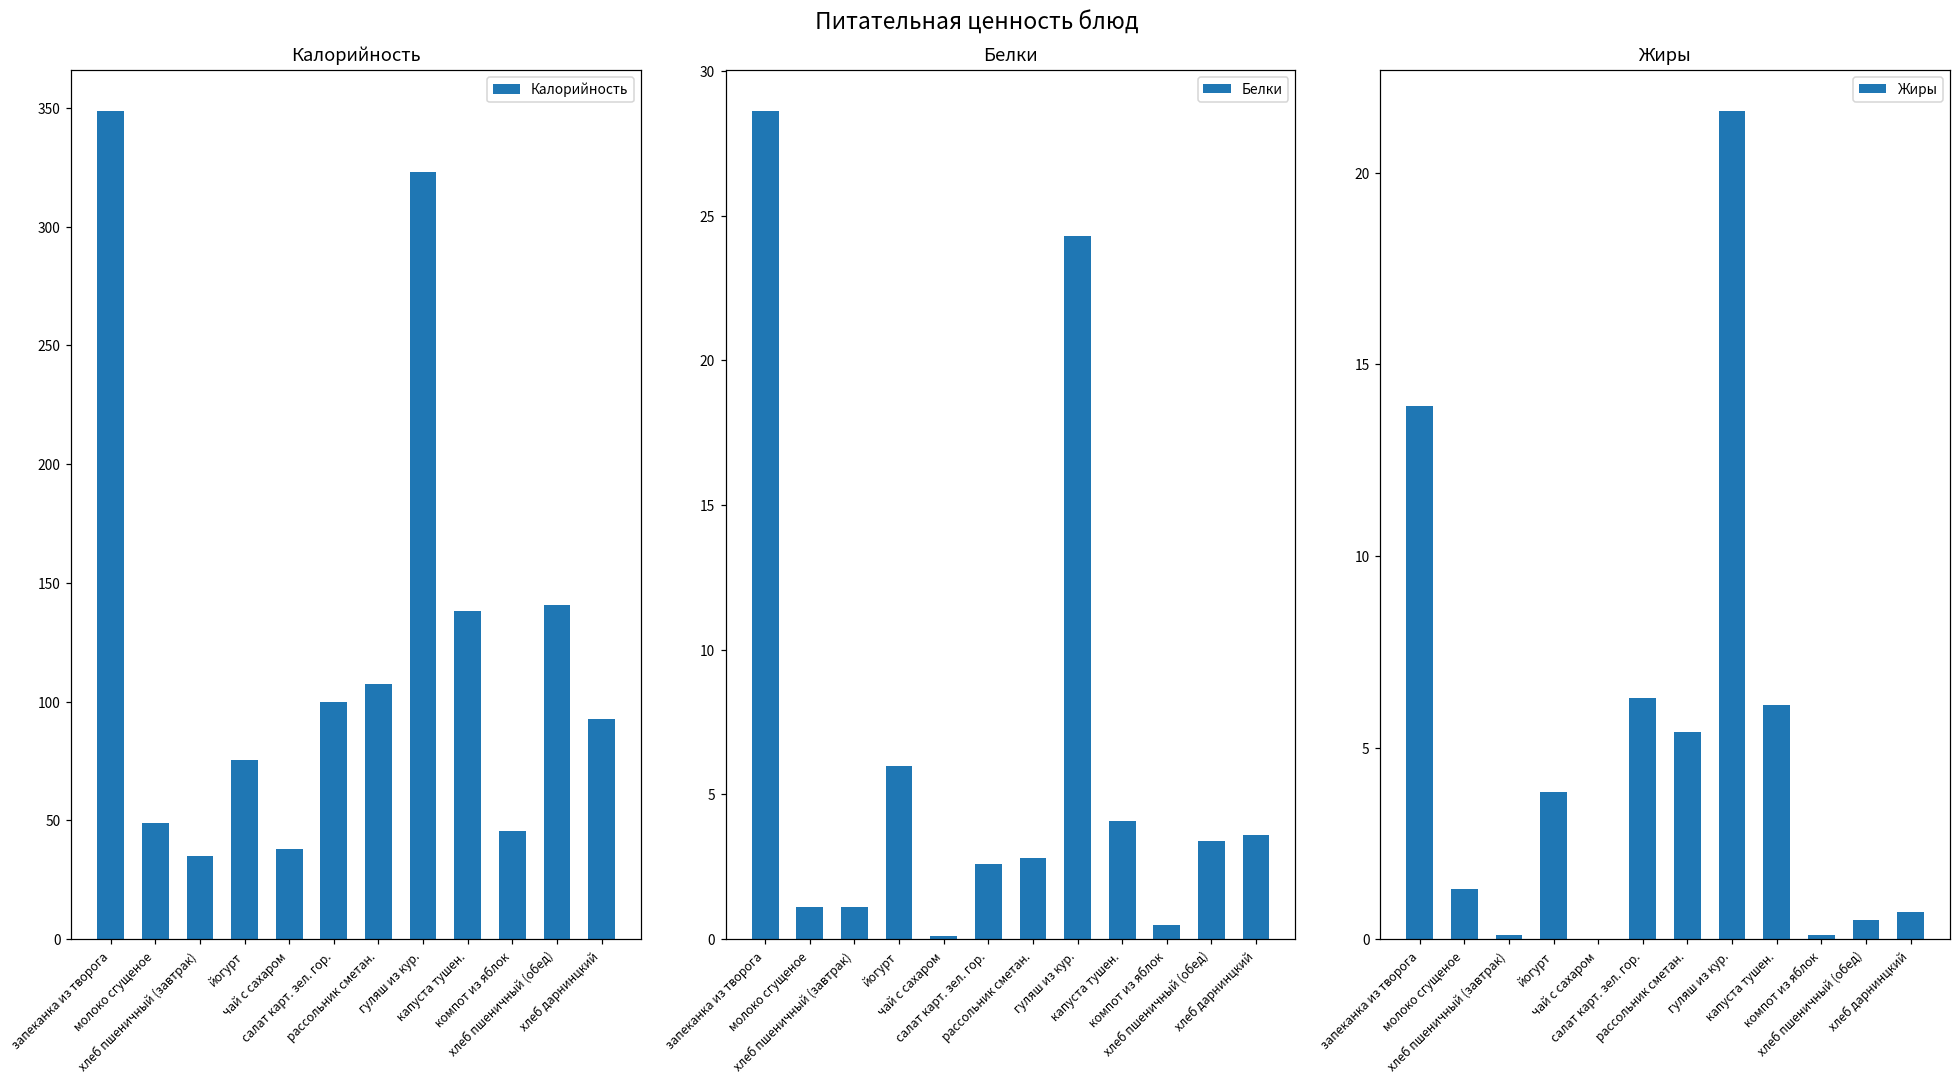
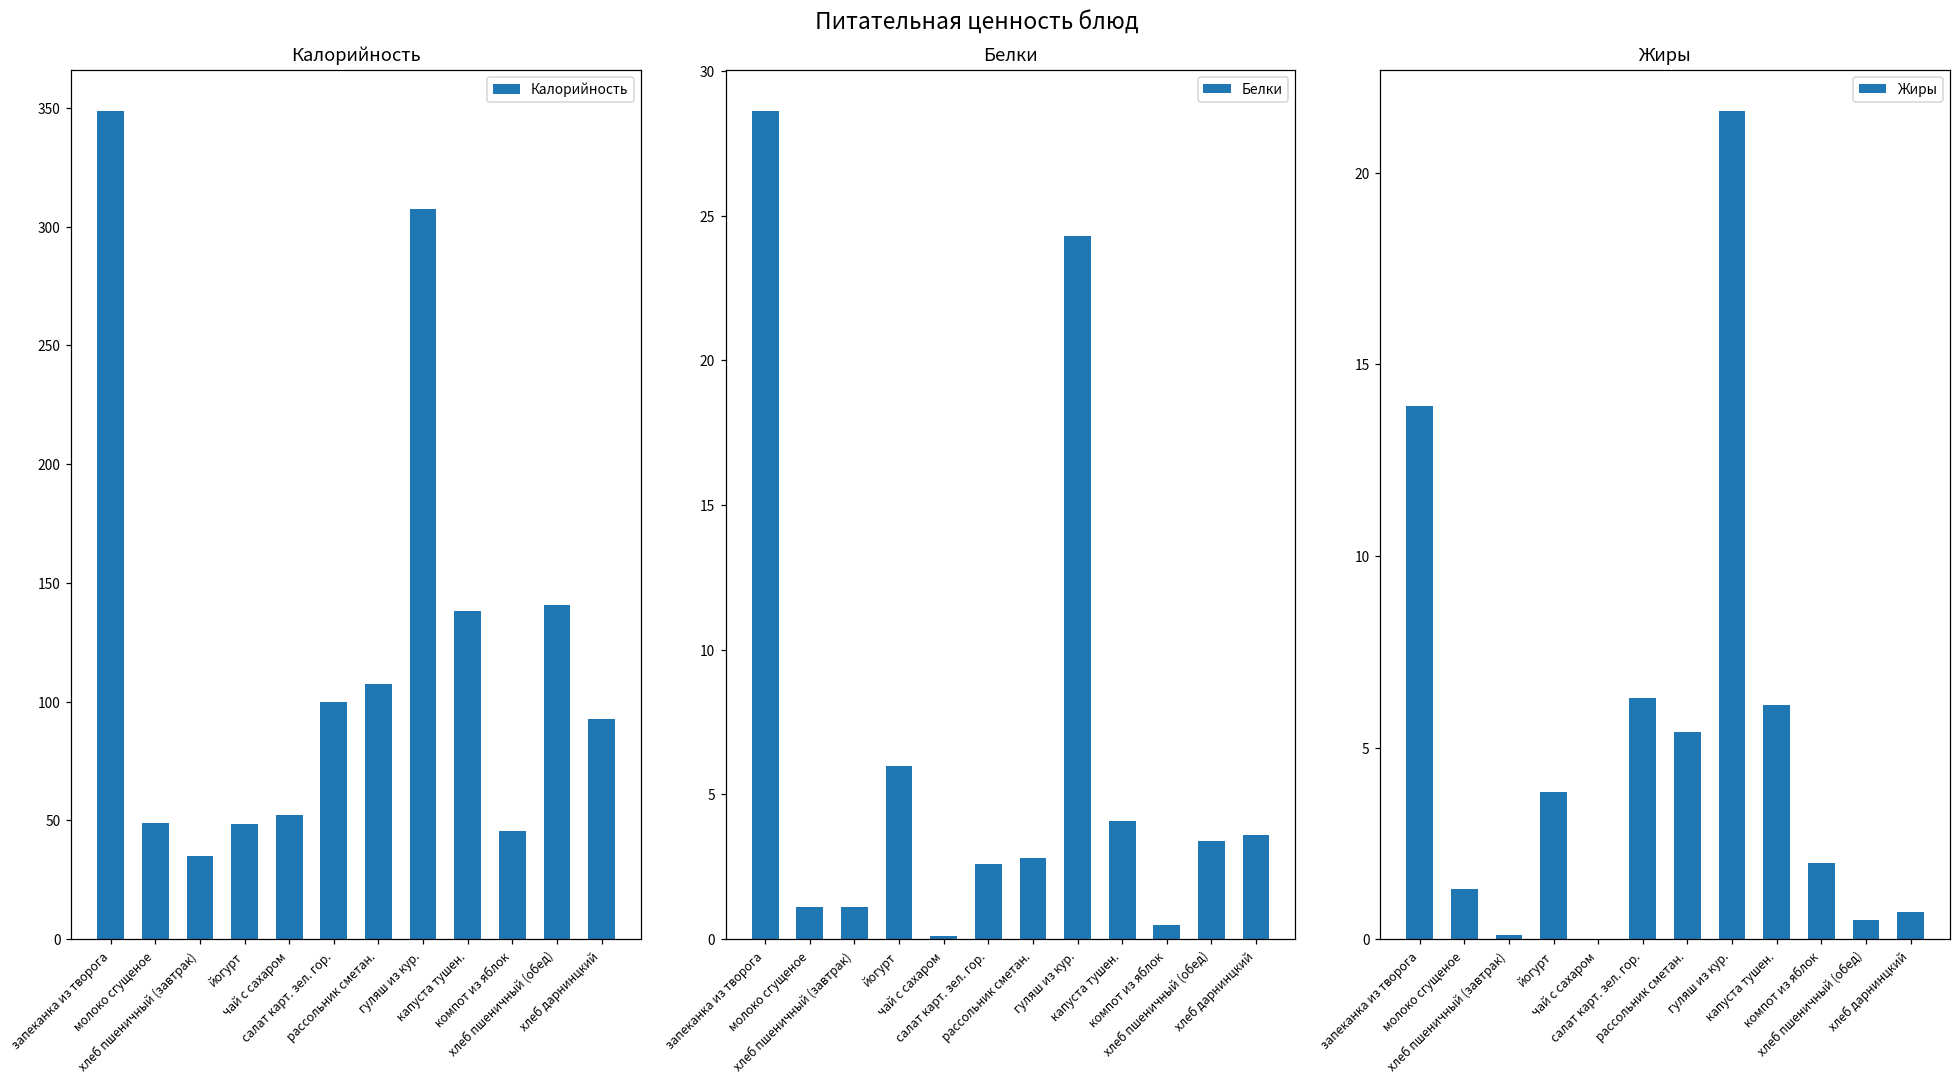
Калорийность, йогурт: 75 -> 49
Калорийность, чай с сахаром: 38 -> 52
Калорийность, гуляш из кур.: 323 -> 307
Жиры, компот из яблок: 0.1 -> 2.0
